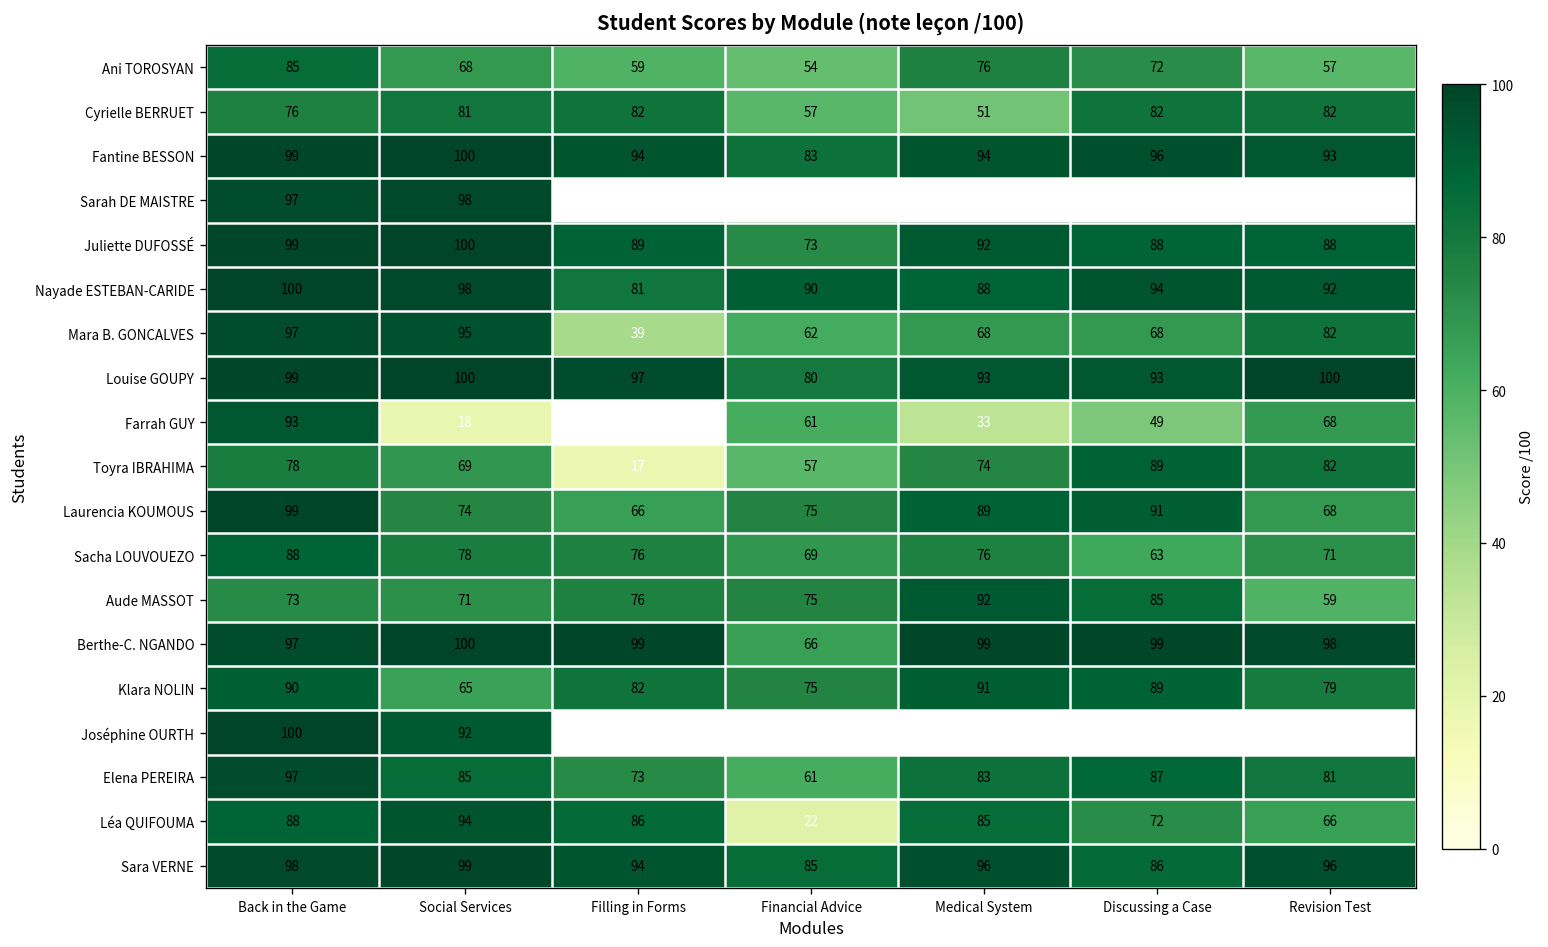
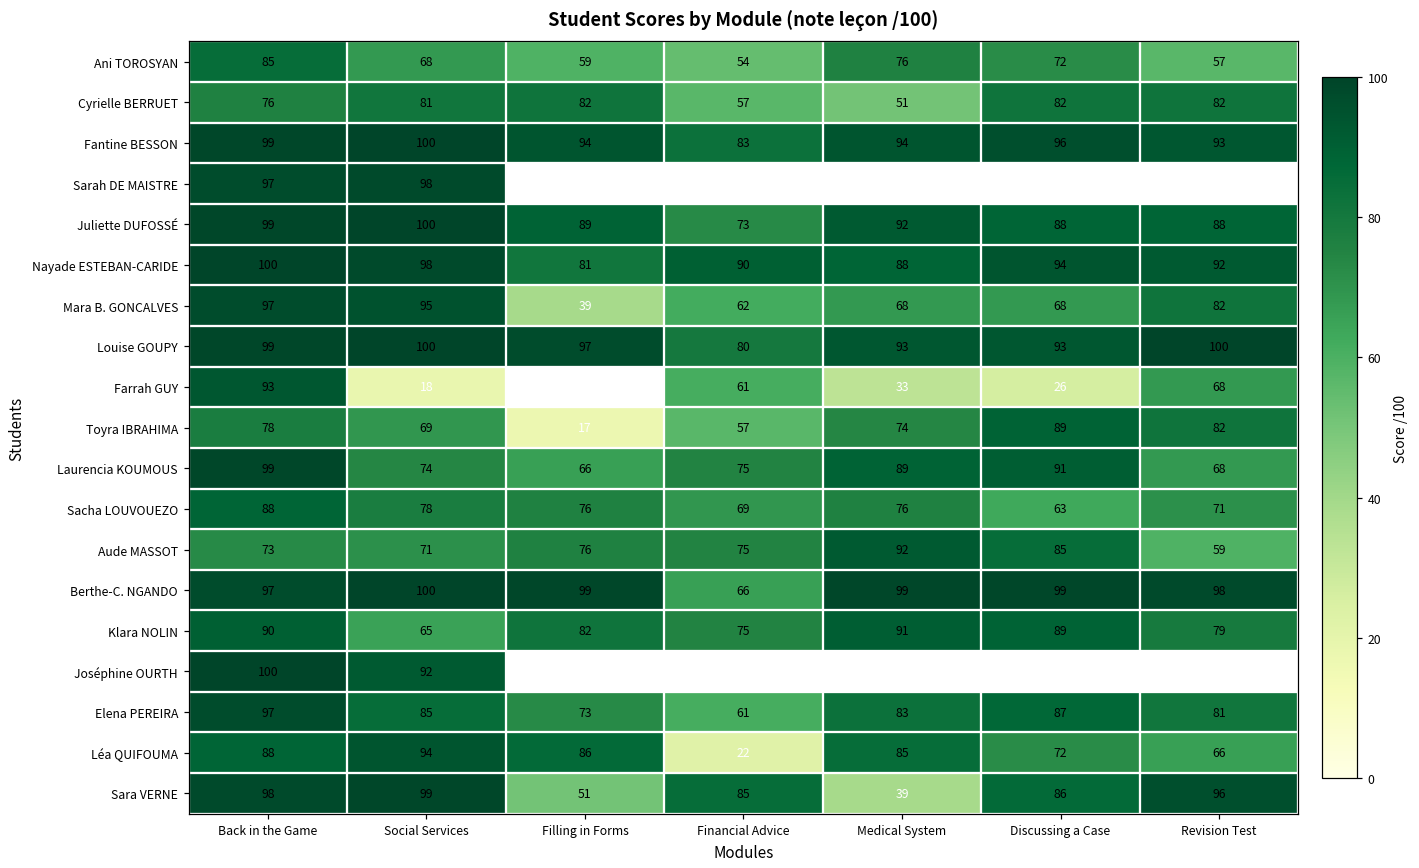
Farrah GUY, Discussing a Case: 49 -> 26
Sara VERNE, Filling in Forms: 94 -> 51
Sara VERNE, Medical System: 96 -> 39
